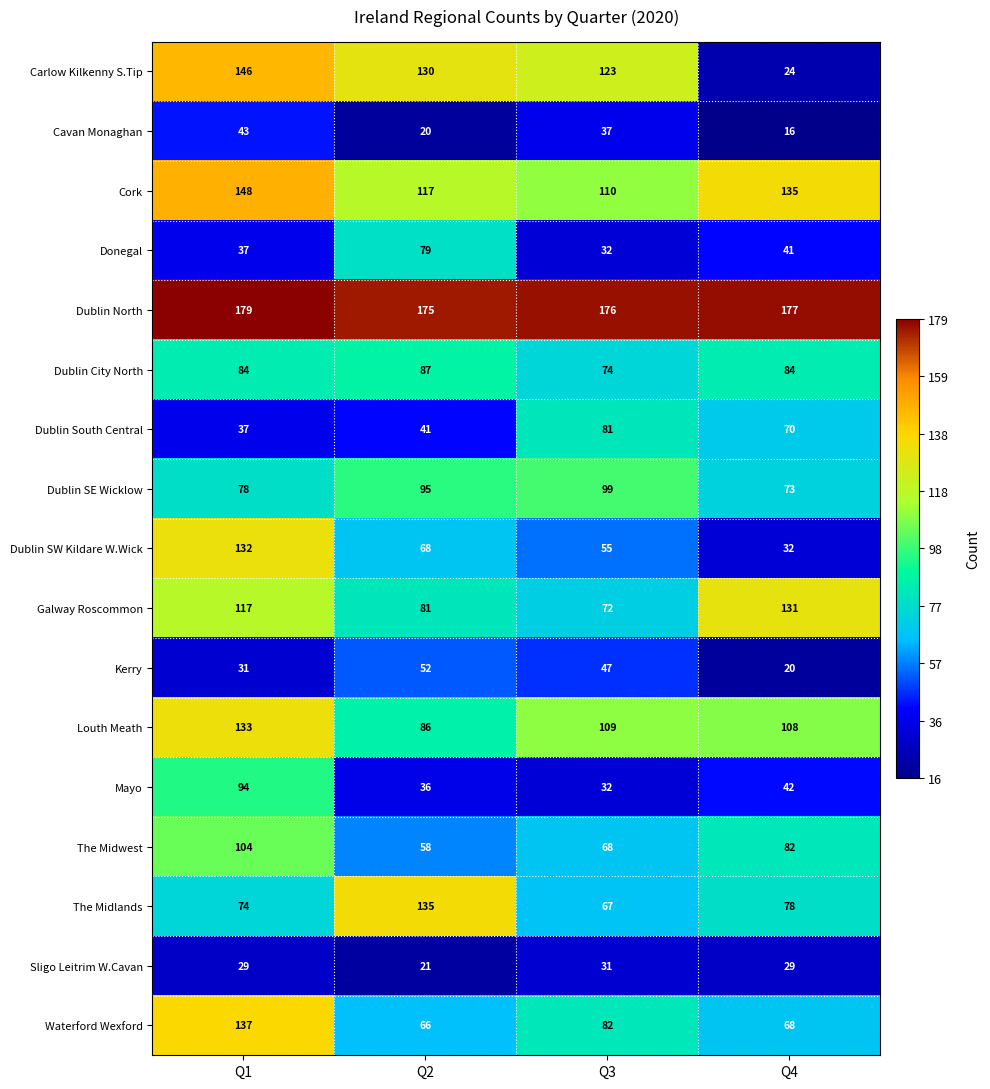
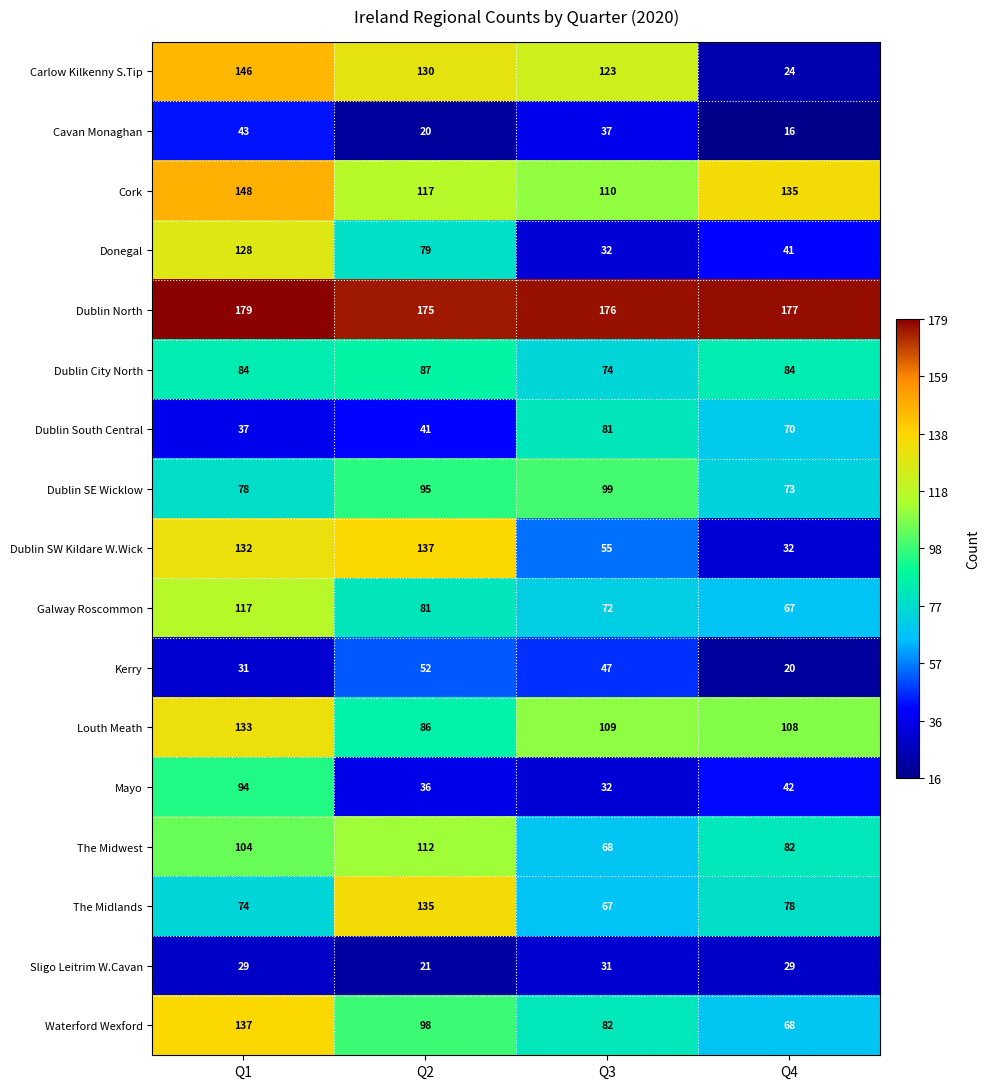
Donegal, Q1: 37 -> 128
Dublin SW Kildare W.Wick, Q2: 68 -> 137
Galway Roscommon, Q4: 131 -> 67
The Midwest, Q2: 58 -> 112
Waterford Wexford, Q2: 66 -> 98
